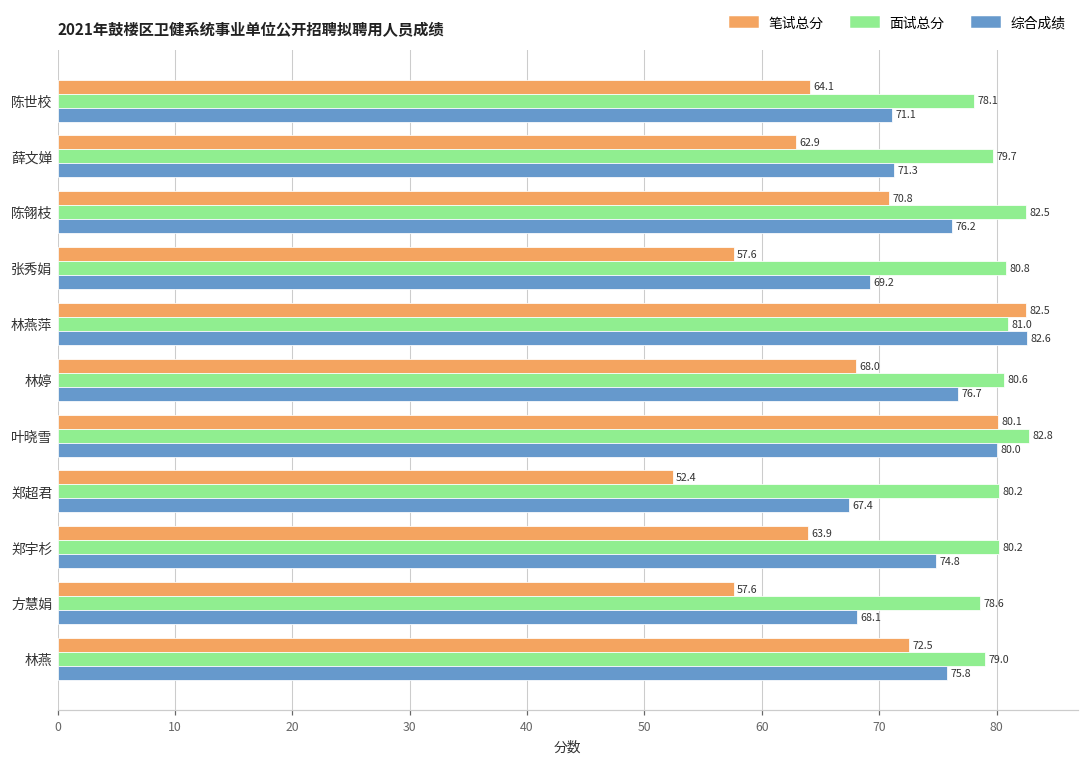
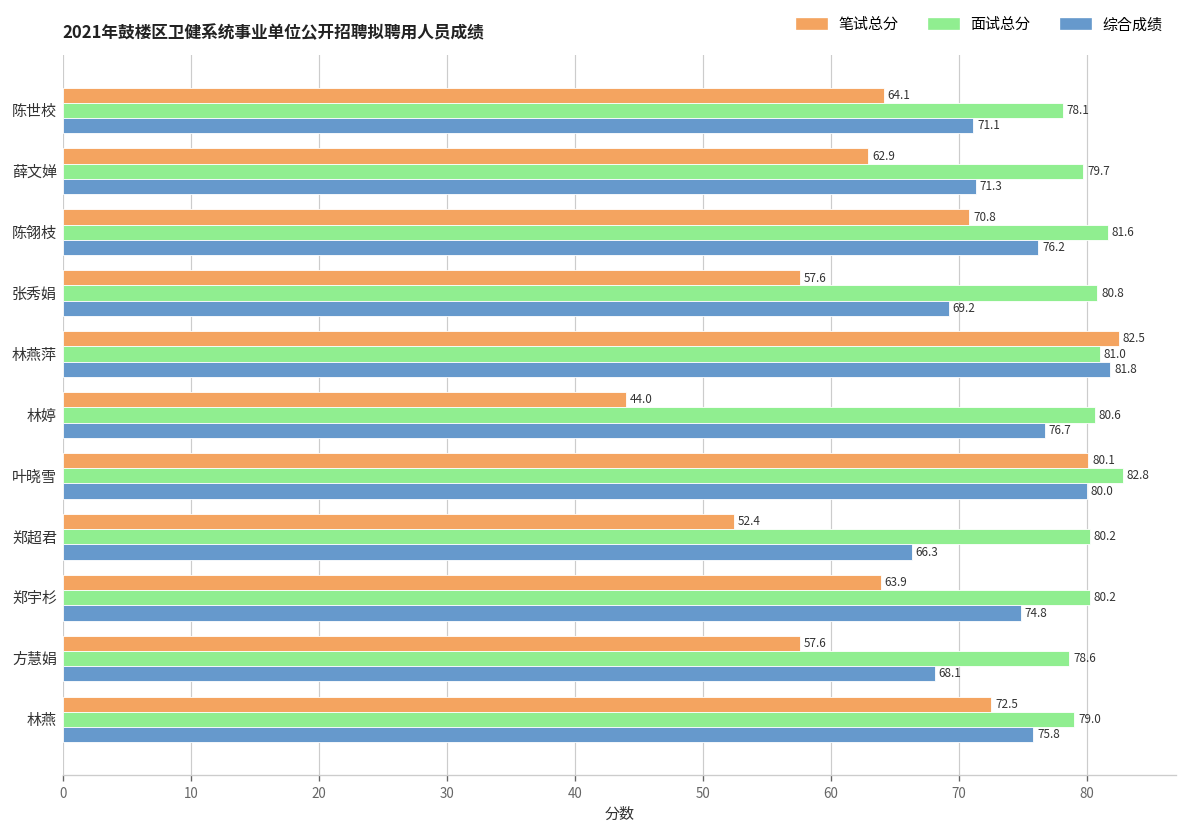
面试总分, 陈翎枝: 82.5 -> 81.6
综合成绩, 林燕萍: 82.6 -> 81.8
笔试总分, 林婷: 68.0 -> 44.0
综合成绩, 郑超君: 67.4 -> 66.3
